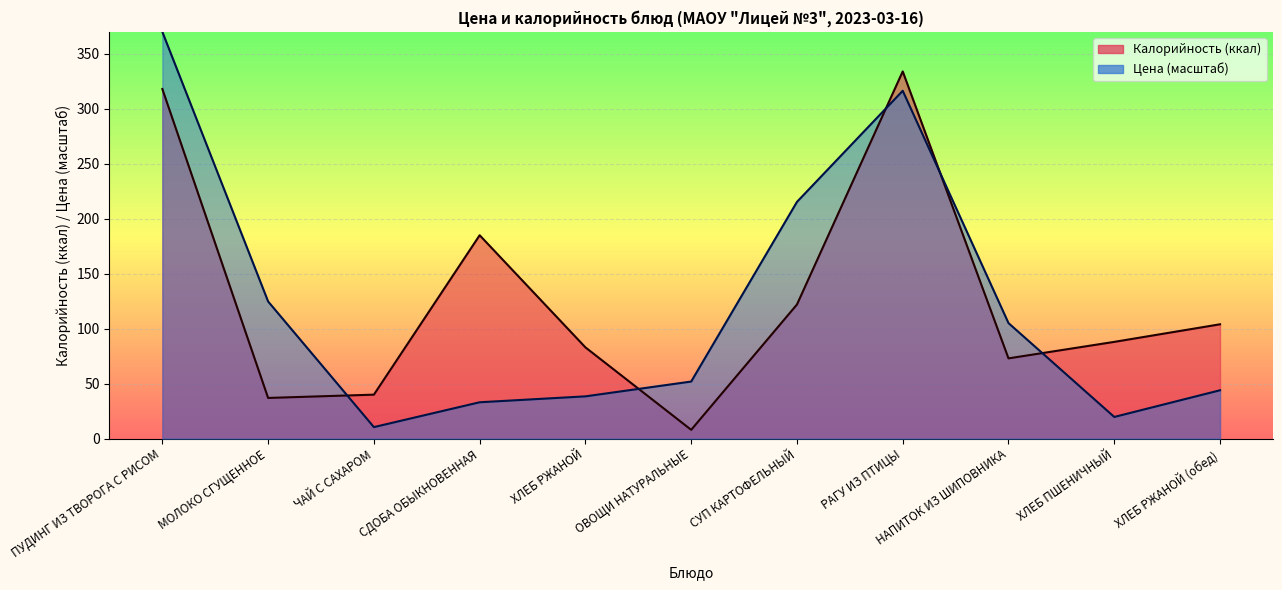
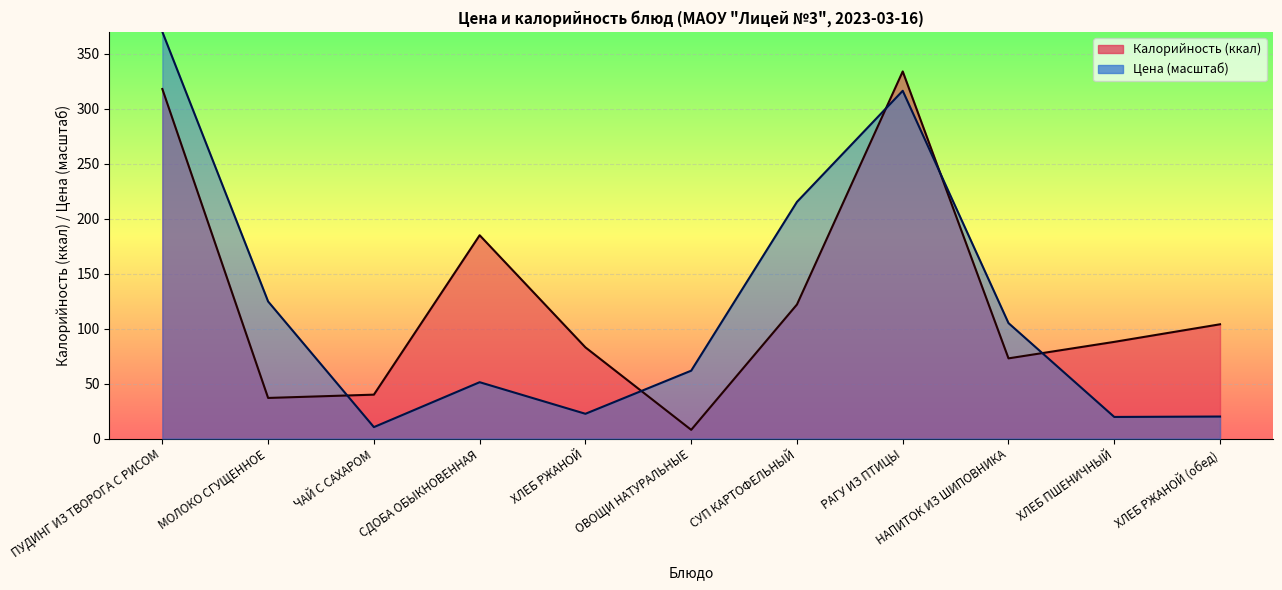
Цена (масштаб), СДОБА ОБЫКНОВЕННАЯ: 33 -> 51
Цена (масштаб), ХЛЕБ РЖАНОЙ: 38 -> 23
Цена (масштаб), ОВОЩИ НАТУРАЛЬНЫЕ: 52 -> 62
Цена (масштаб), ХЛЕБ РЖАНОЙ (обед): 44 -> 20
